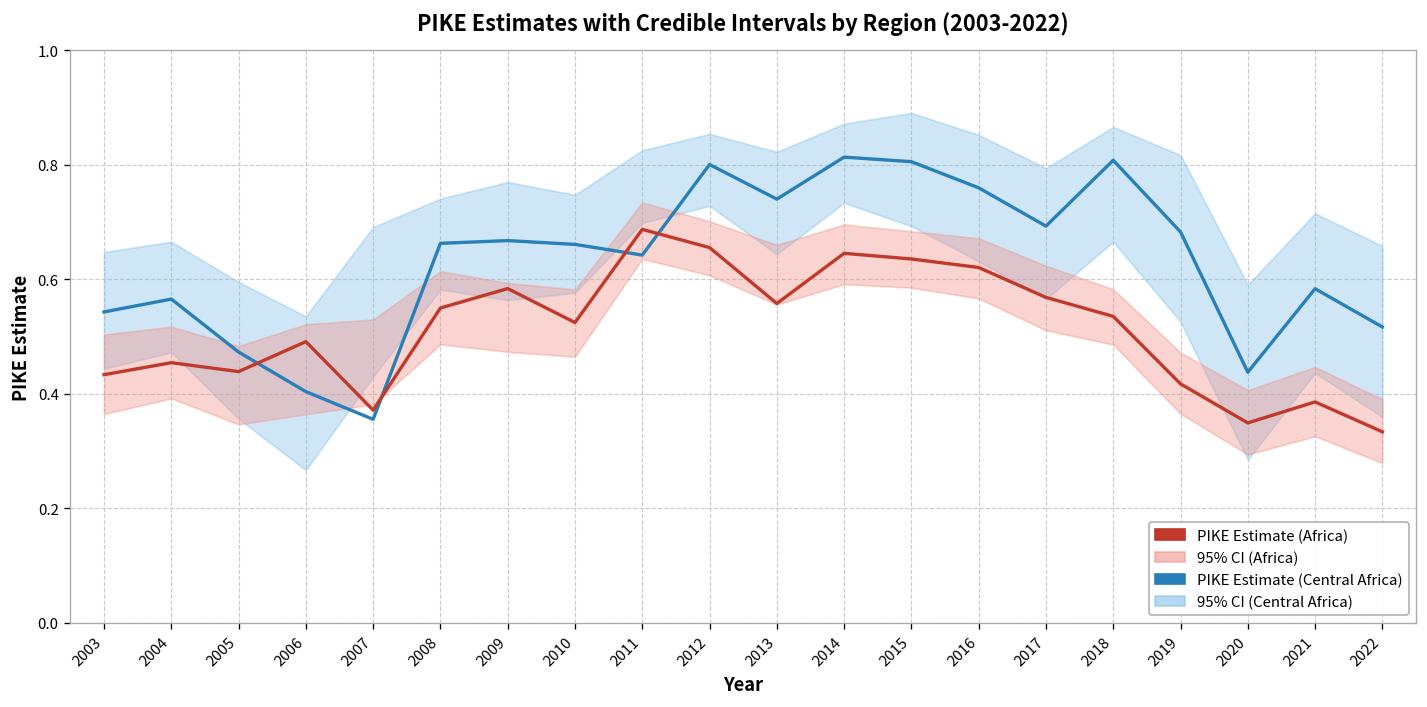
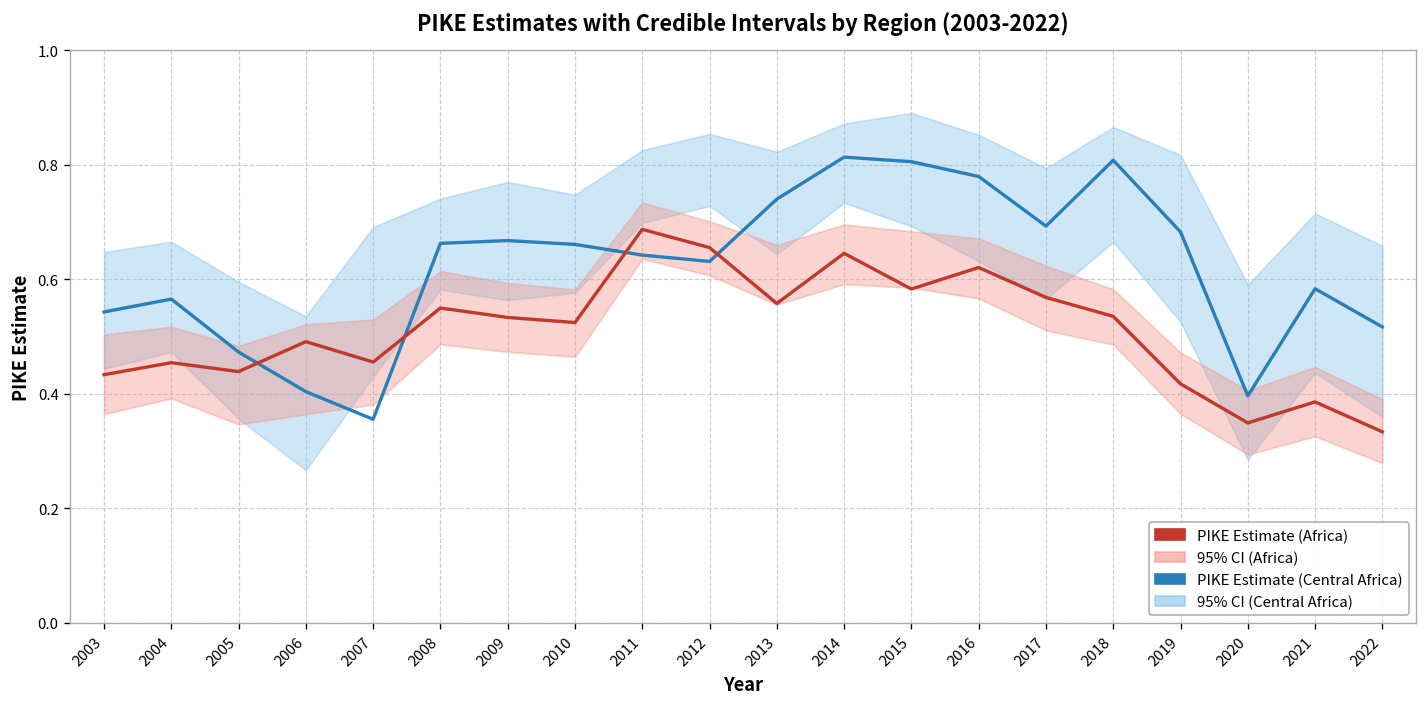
PIKE Estimate (Africa), 2007: 0.37 -> 0.46
PIKE Estimate (Africa), 2009: 0.58 -> 0.53
PIKE Estimate (Central Africa), 2012: 0.80 -> 0.63
PIKE Estimate (Africa), 2015: 0.64 -> 0.58
PIKE Estimate (Central Africa), 2016: 0.76 -> 0.78
PIKE Estimate (Central Africa), 2020: 0.44 -> 0.40
